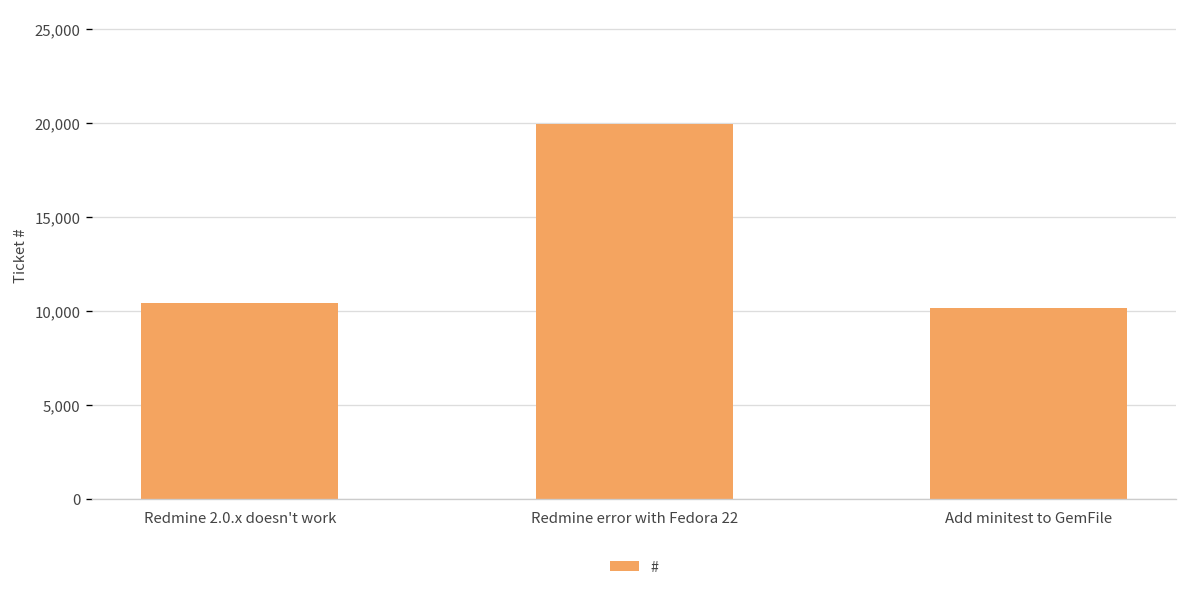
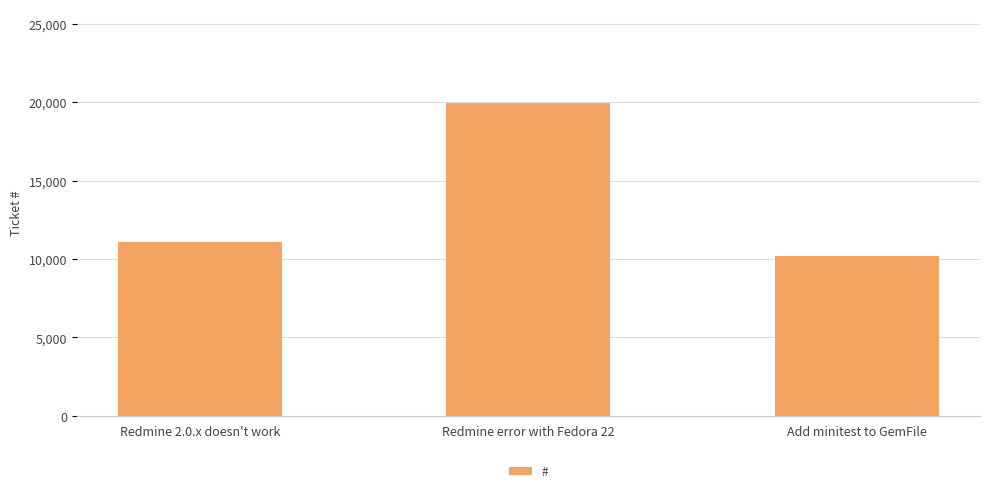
Redmine 2.0.x doesn't work: 10,400 -> 11,100
